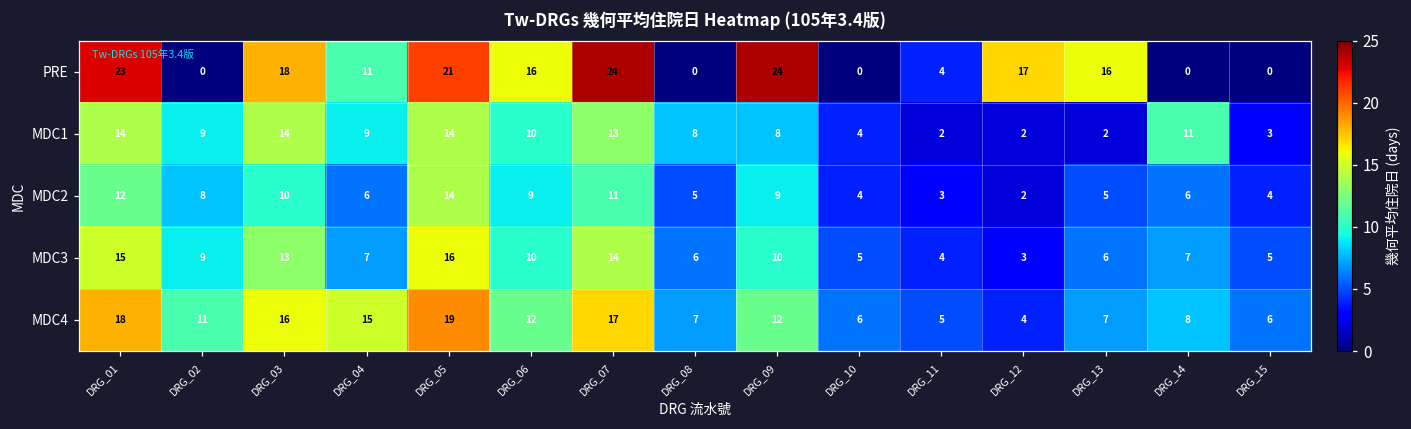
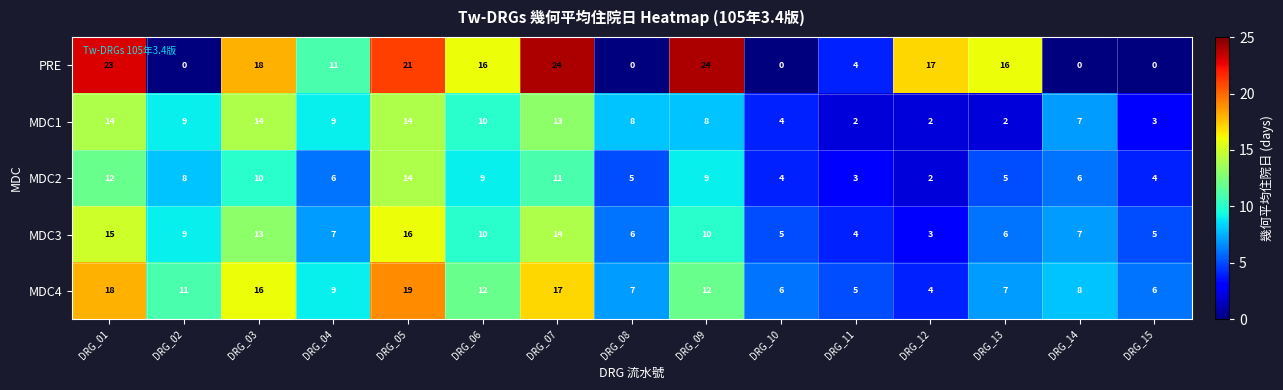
MDC1, DRG_14: 11 -> 7
MDC4, DRG_04: 15 -> 9
